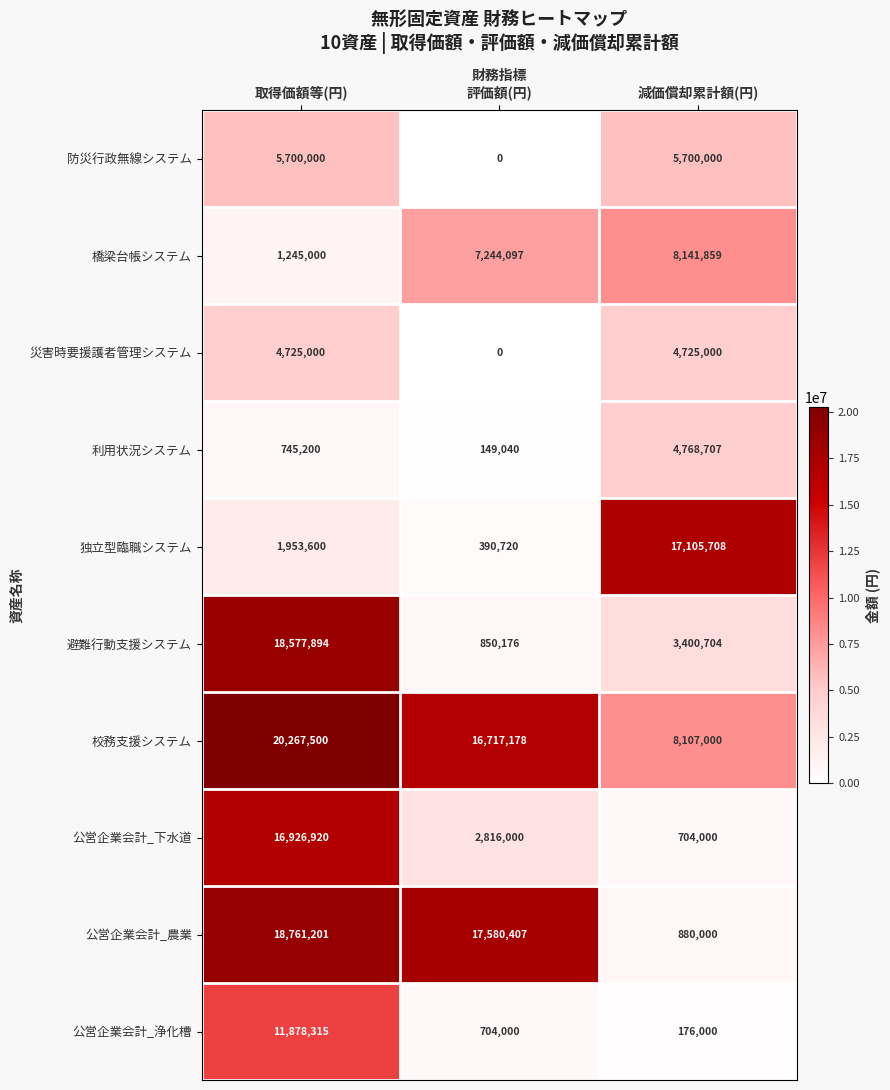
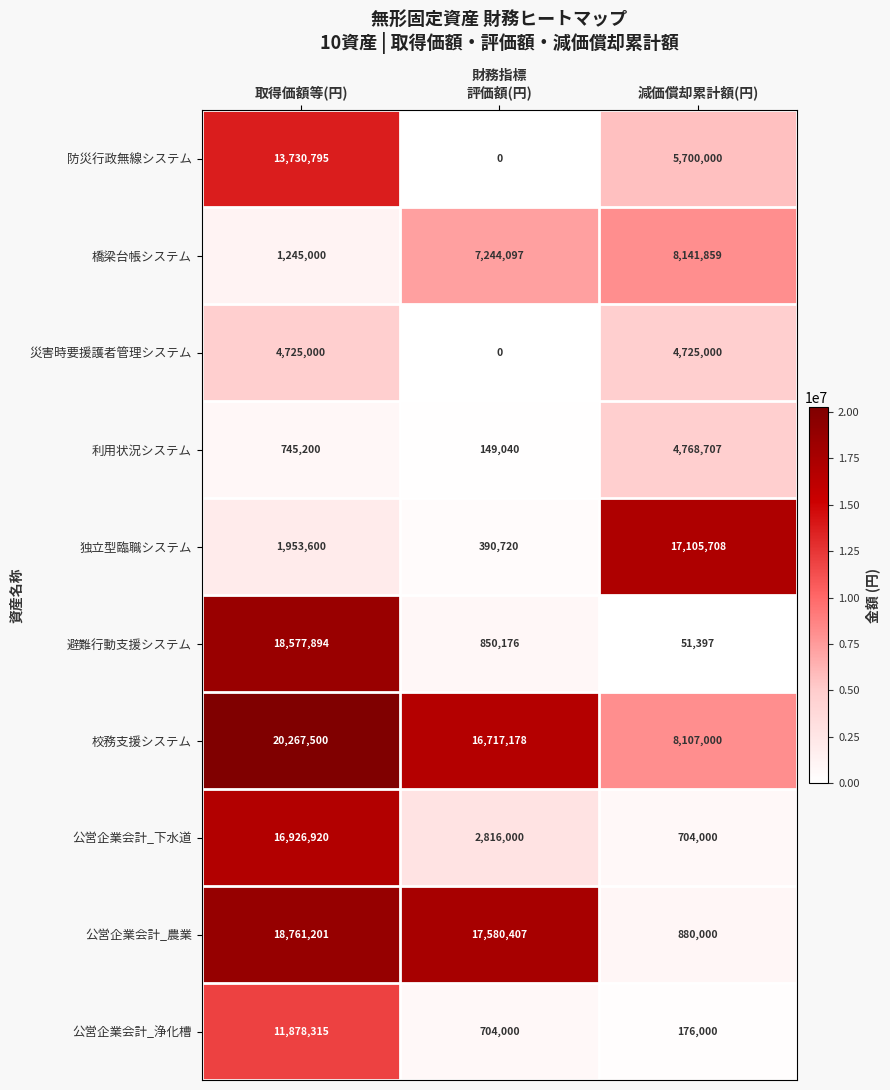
防災行政無線システム, 取得価額等(円): 5,700,000 -> 13,730,795
避難行動支援システム, 減価償却累計額(円): 3,400,704 -> 51,397
